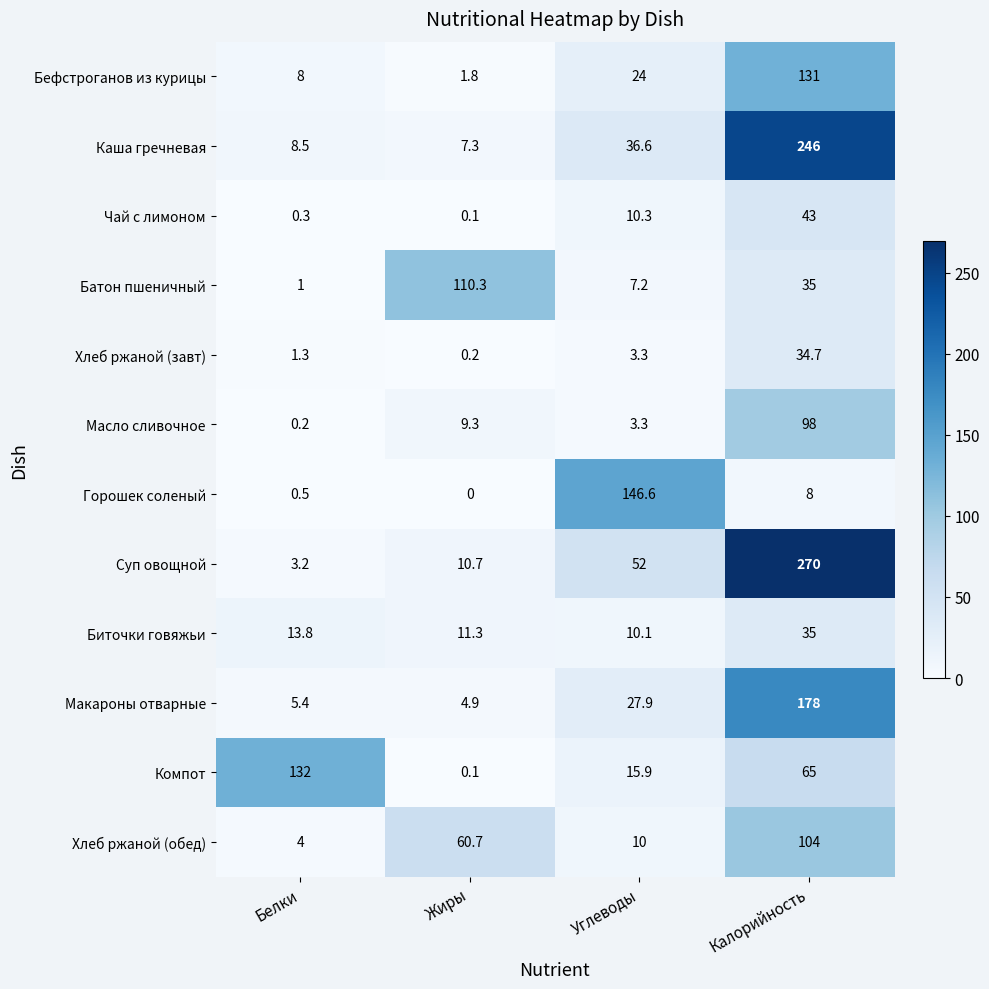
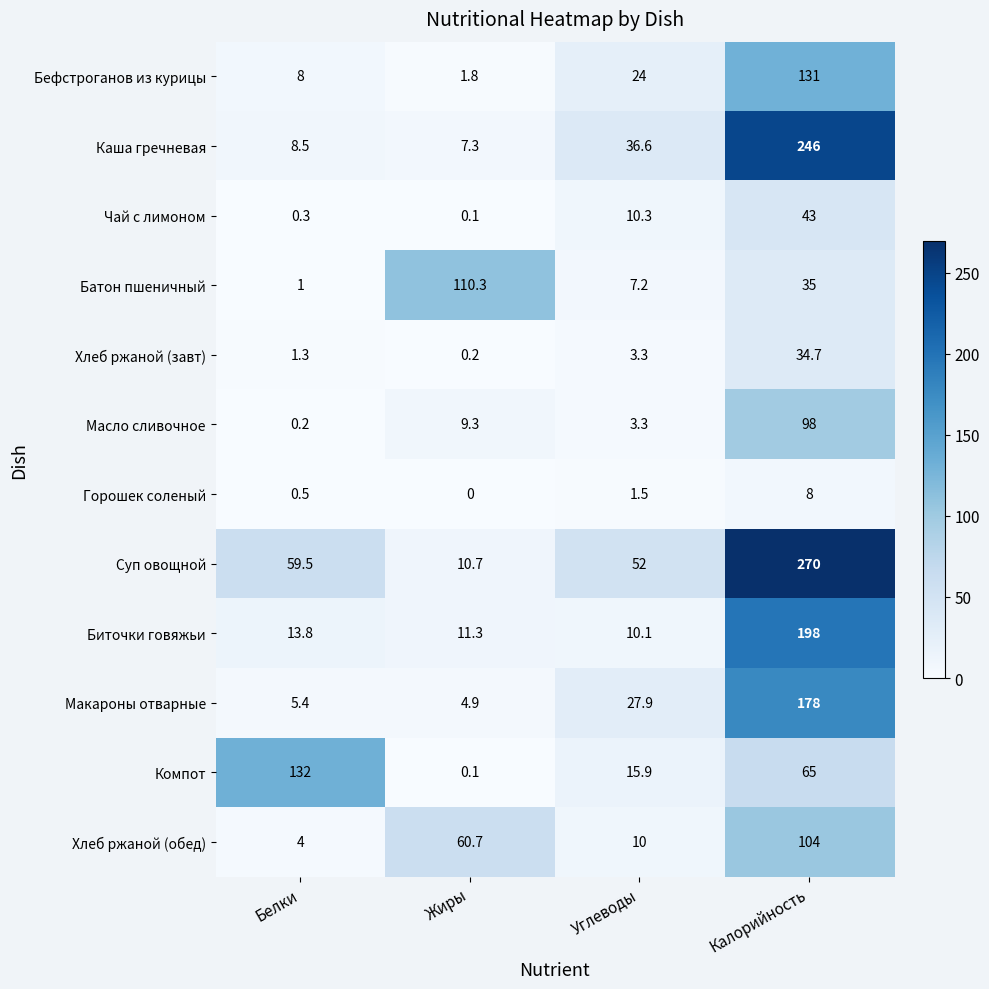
Горошек соленый, Углеводы: 146.6 -> 1.5
Суп овощной, Белки: 3.2 -> 59.5
Биточки говяжьи, Калорийность: 35 -> 198
